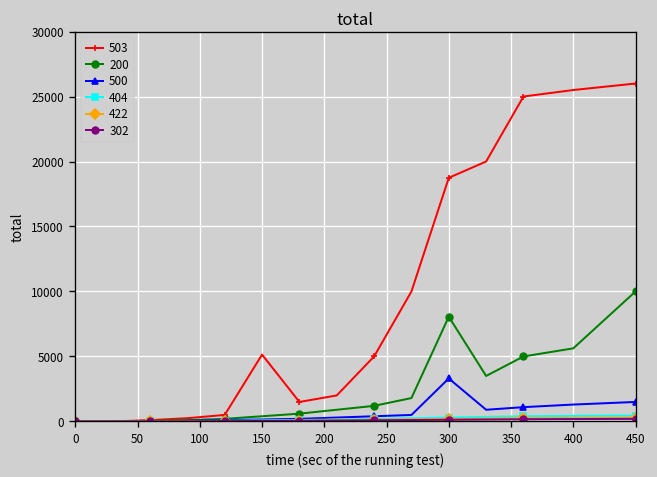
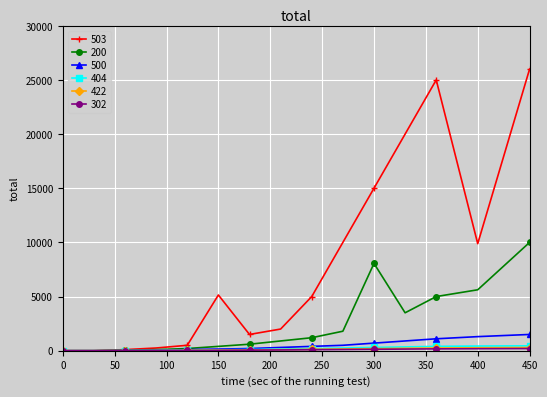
503, 300: 18700 -> 15000
500, 300: 3300 -> 700
503, 400: 25500 -> 9900
